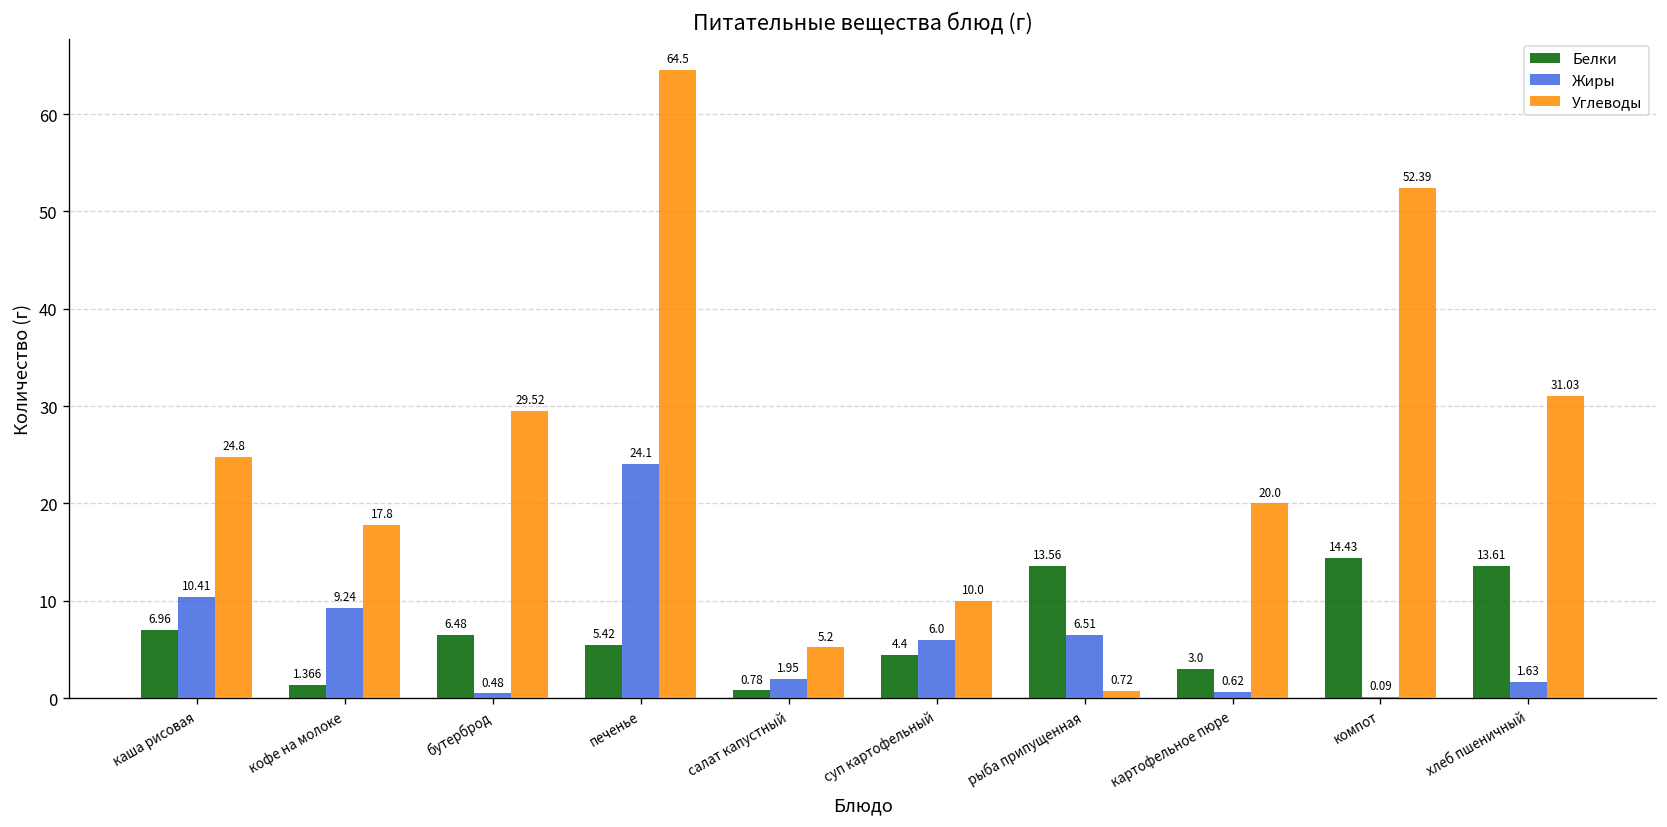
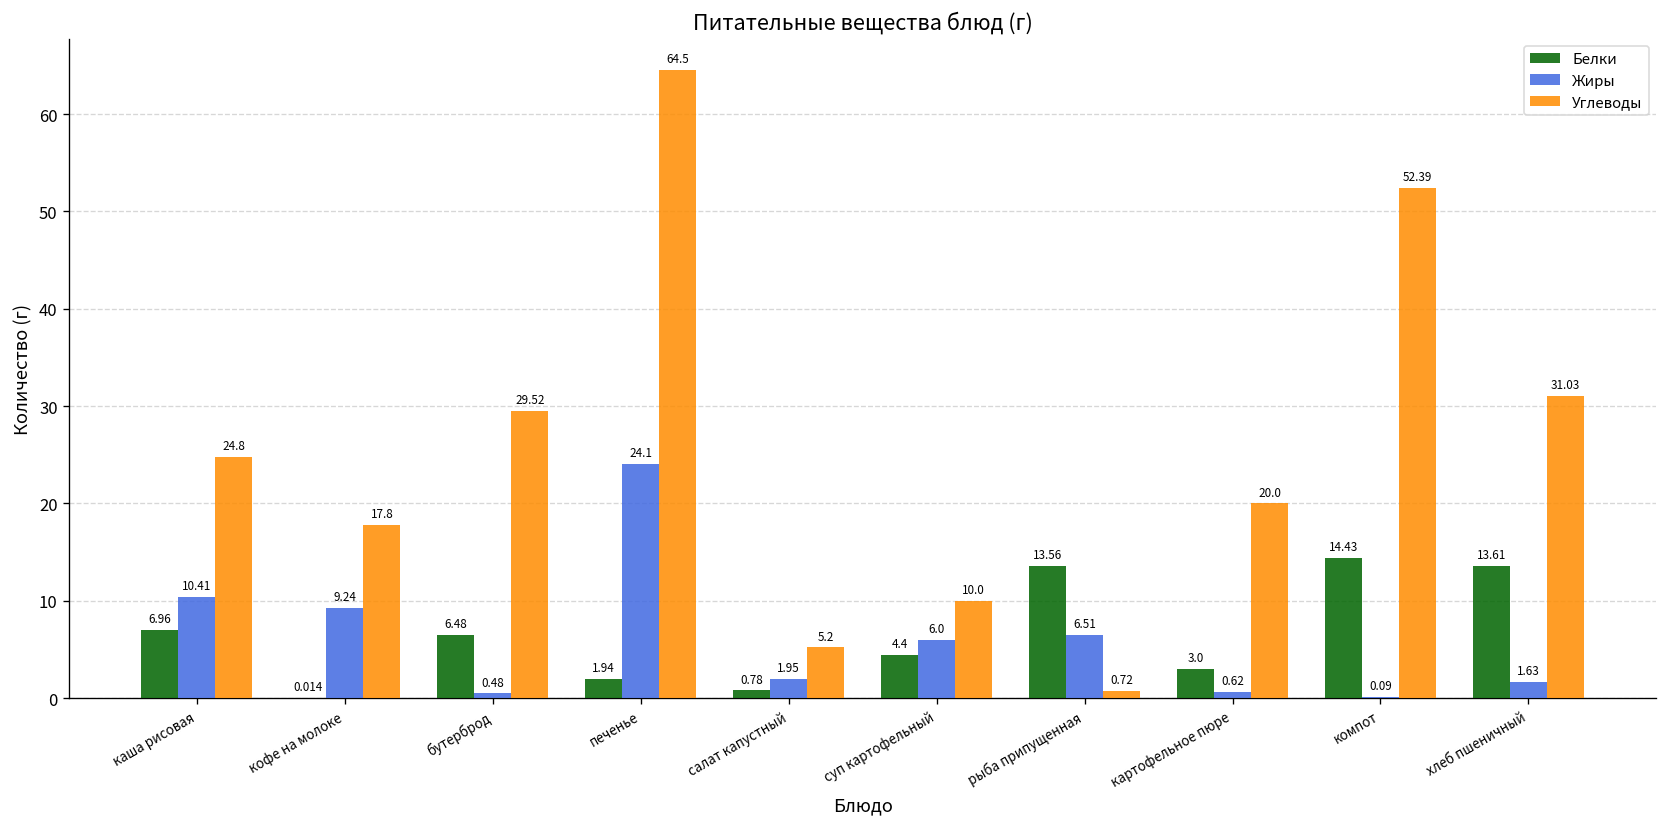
Белки, кофе на молоке: 1.366 -> 0.014
Белки, печенье: 5.42 -> 1.94
